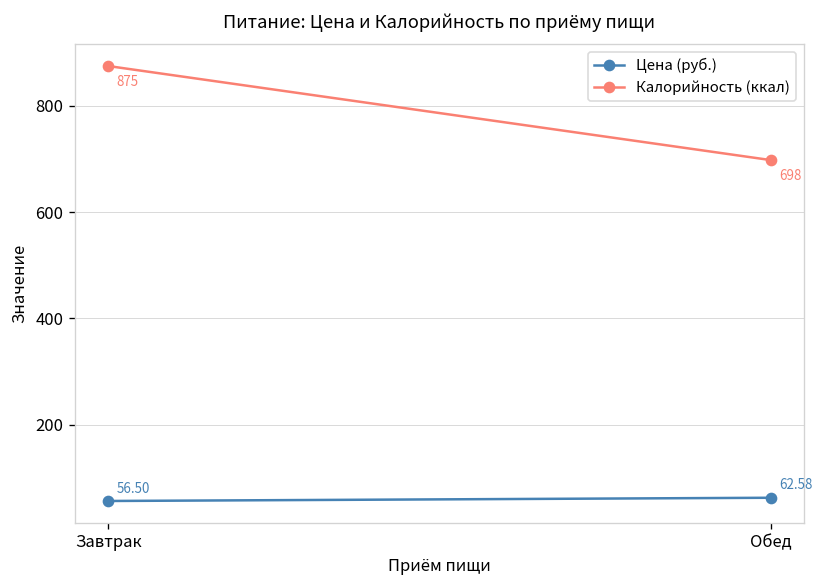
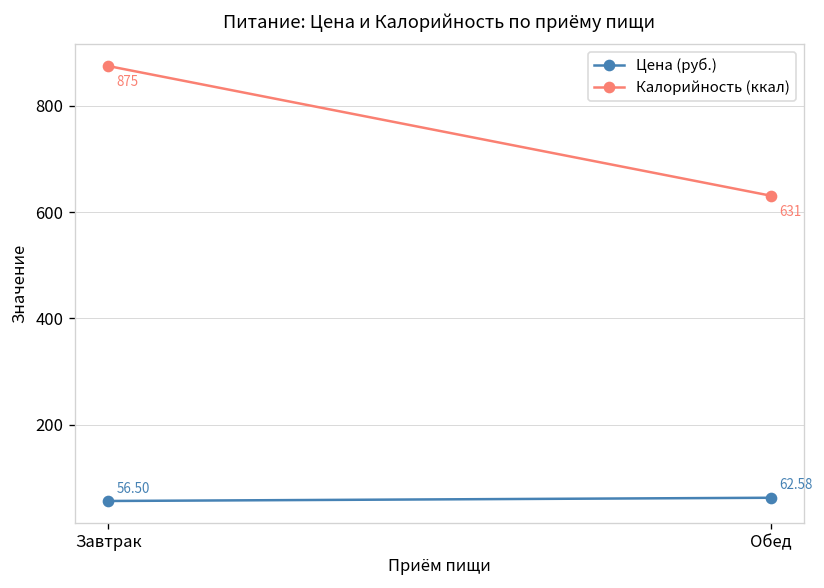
Калорийность (ккал), Обед: 698 -> 631
